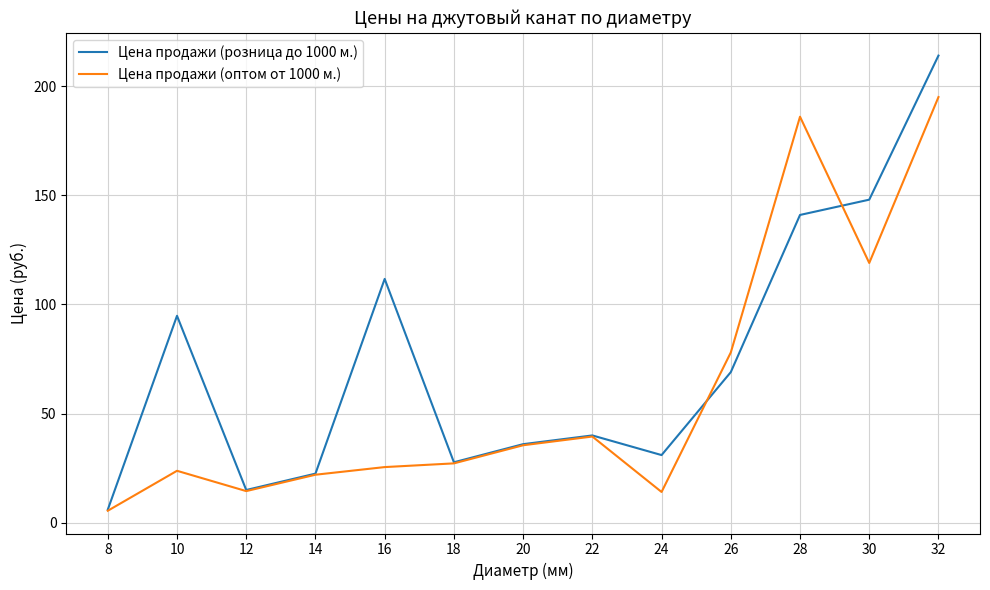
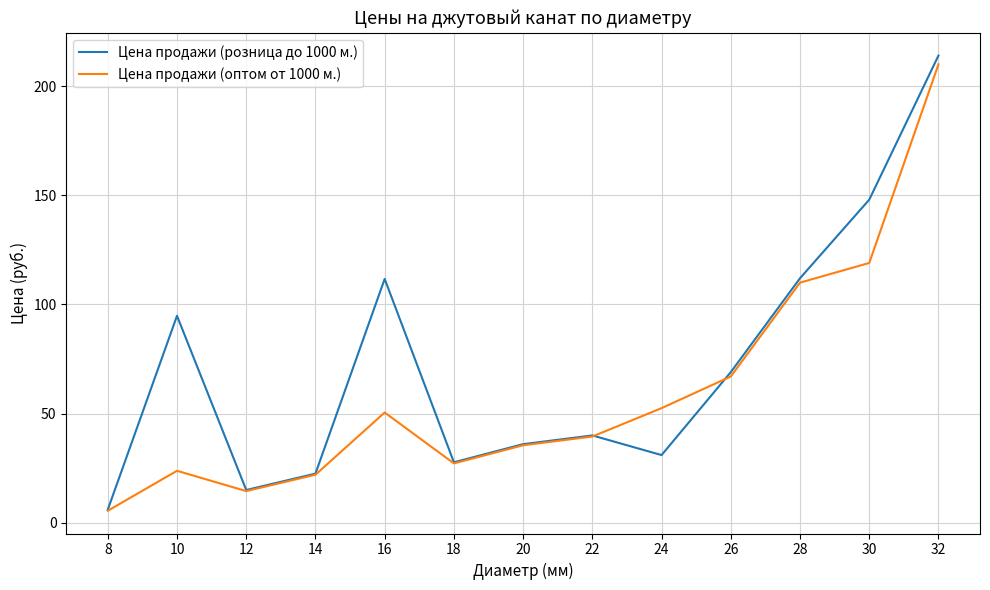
Цена продажи (оптом от 1000 м.), 16: 26 -> 51
Цена продажи (оптом от 1000 м.), 24: 14 -> 53
Цена продажи (оптом от 1000 м.), 26: 78 -> 67
Цена продажи (розница до 1000 м.), 28: 141 -> 112
Цена продажи (оптом от 1000 м.), 28: 186 -> 110
Цена продажи (оптом от 1000 м.), 32: 195 -> 210
